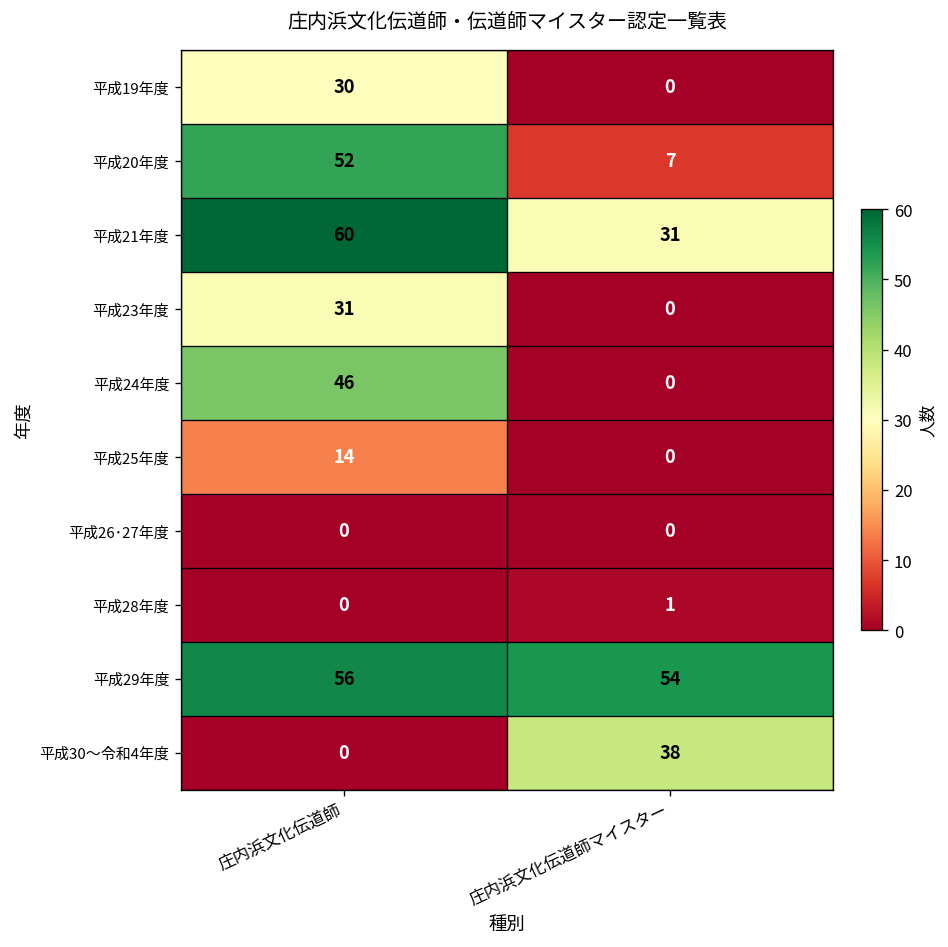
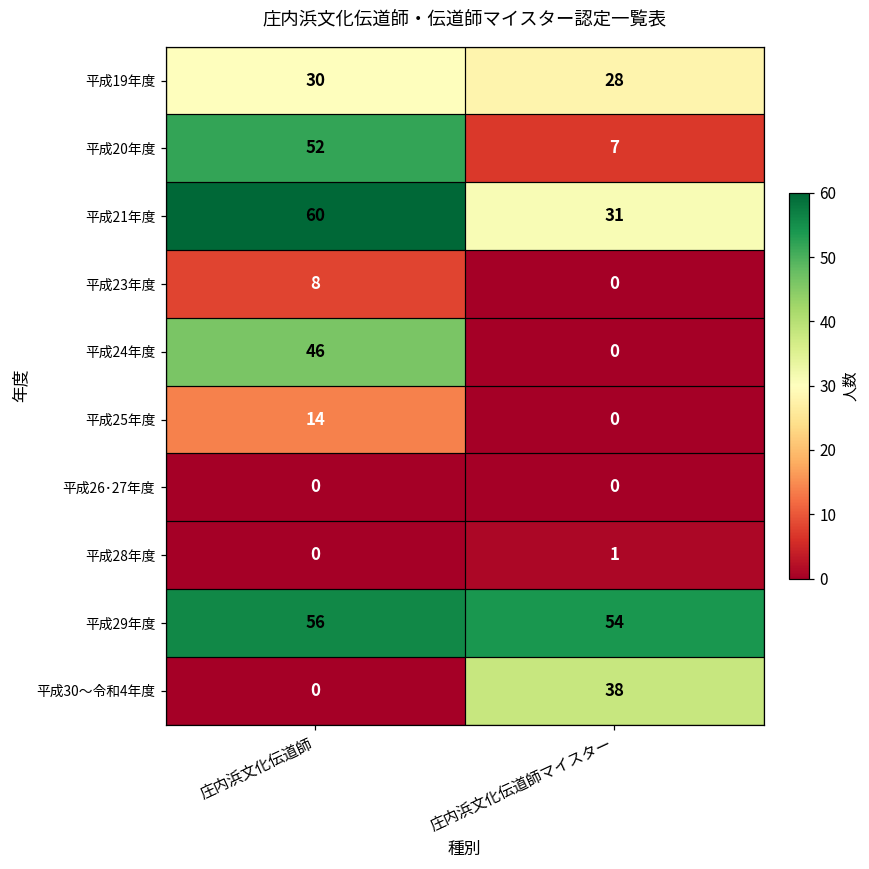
平成19年度, 庄内浜文化伝道師マイスター: 0 -> 28
平成23年度, 庄内浜文化伝道師: 31 -> 8
